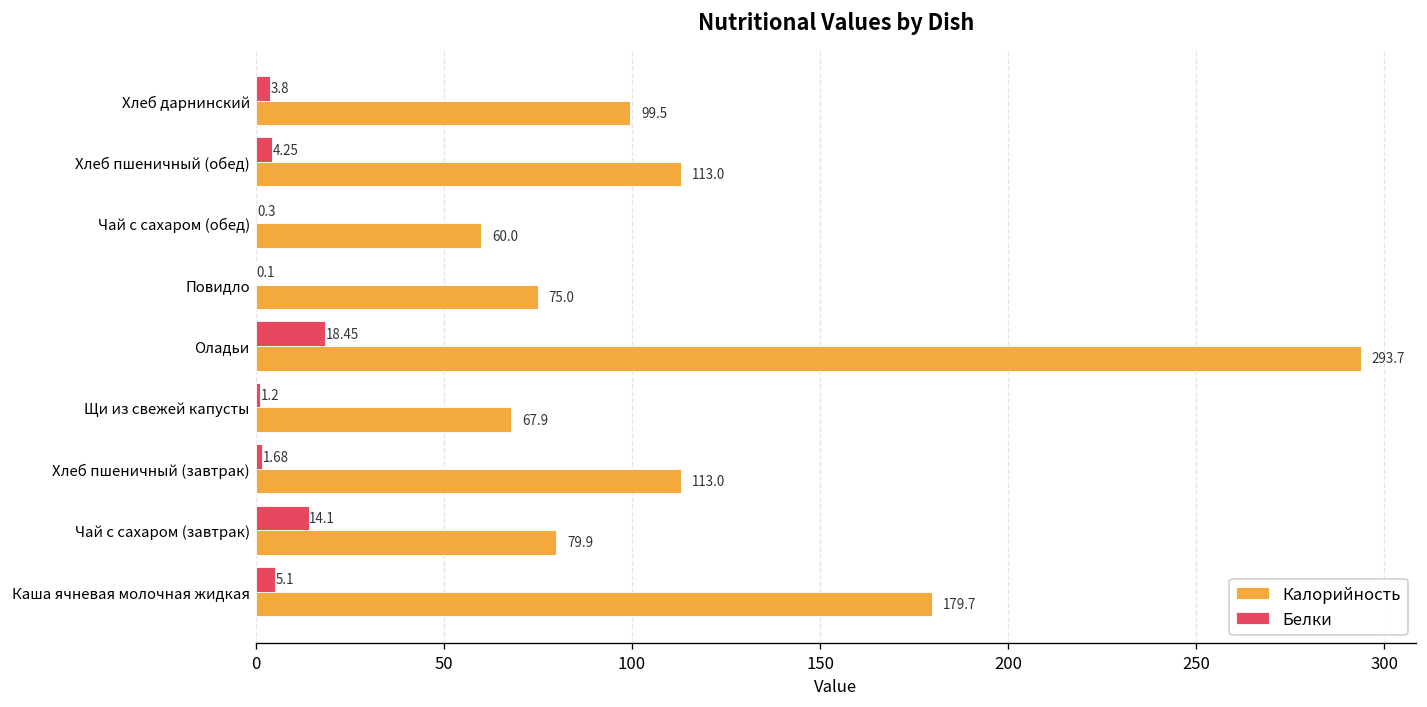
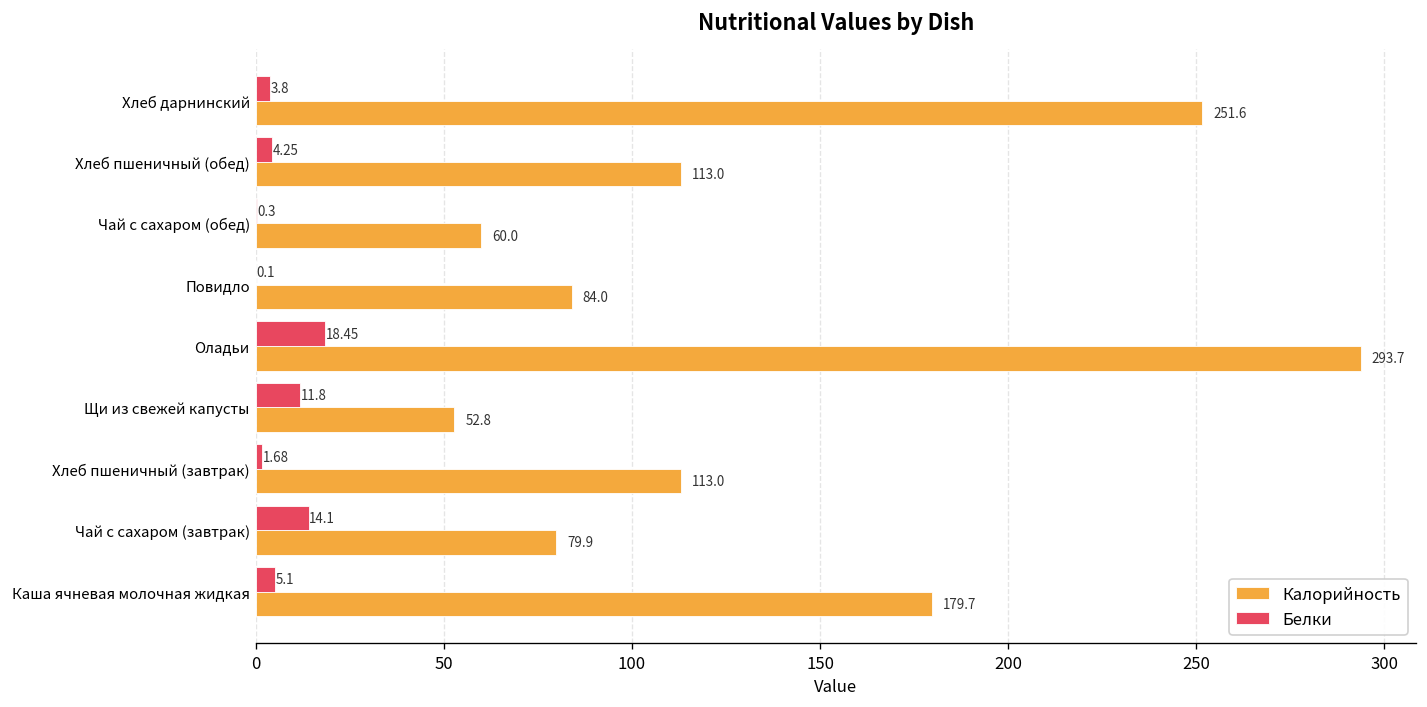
Калорийность, Хлеб дарнинский: 99.5 -> 251.6
Калорийность, Повидло: 75.0 -> 84.0
Белки, Щи из свежей капусты: 1.2 -> 11.8
Калорийность, Щи из свежей капусты: 67.9 -> 52.8
